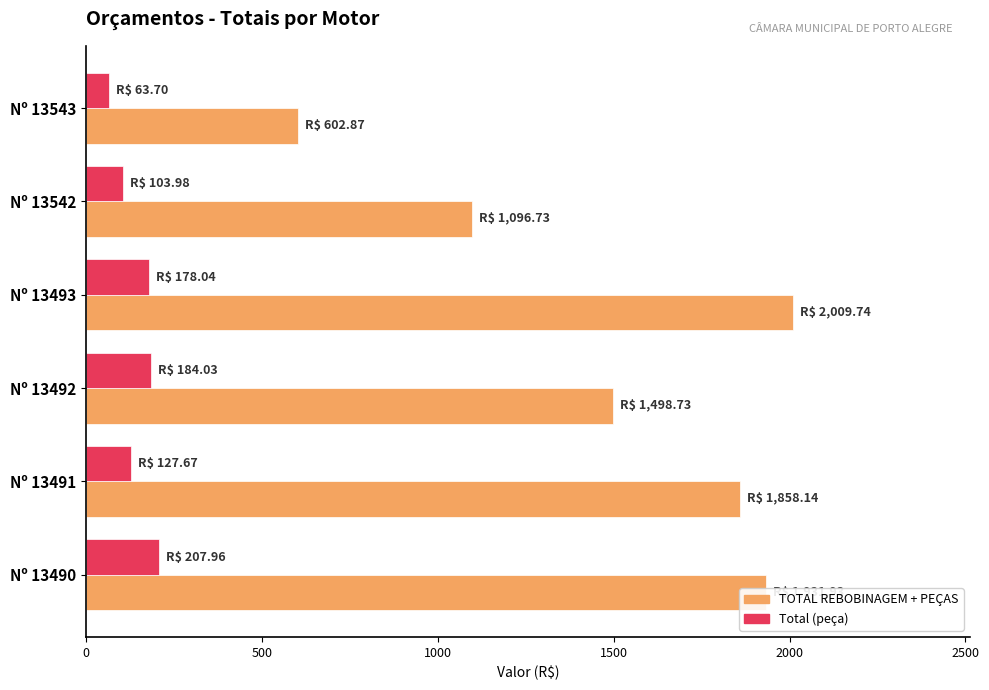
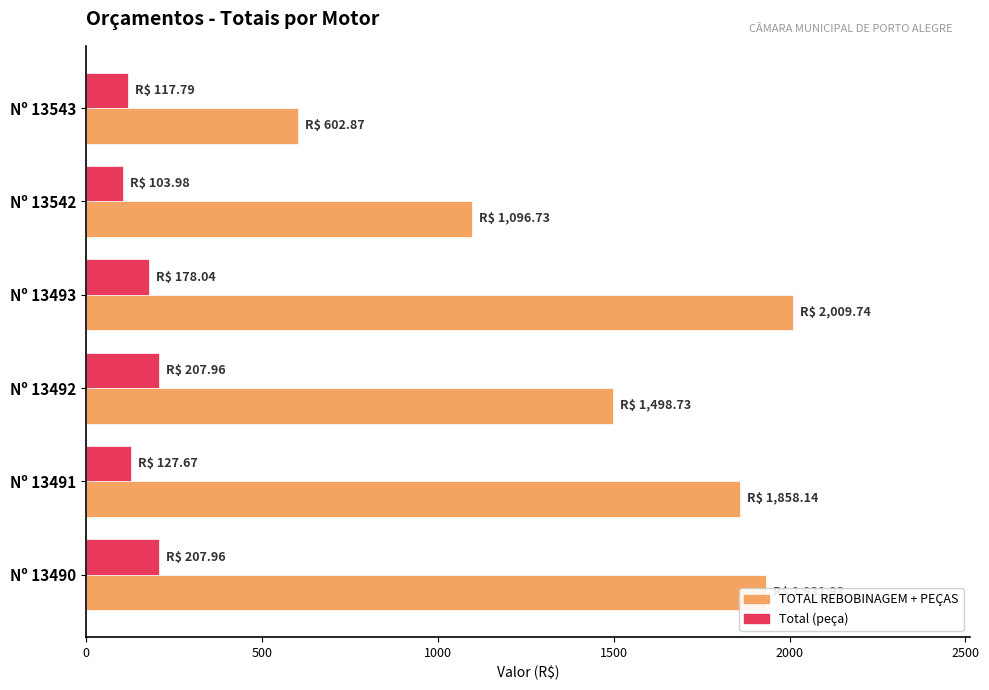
Total (peça), Nº 13543: 63.70 -> 117.79
Total (peça), Nº 13492: 184.03 -> 207.96
